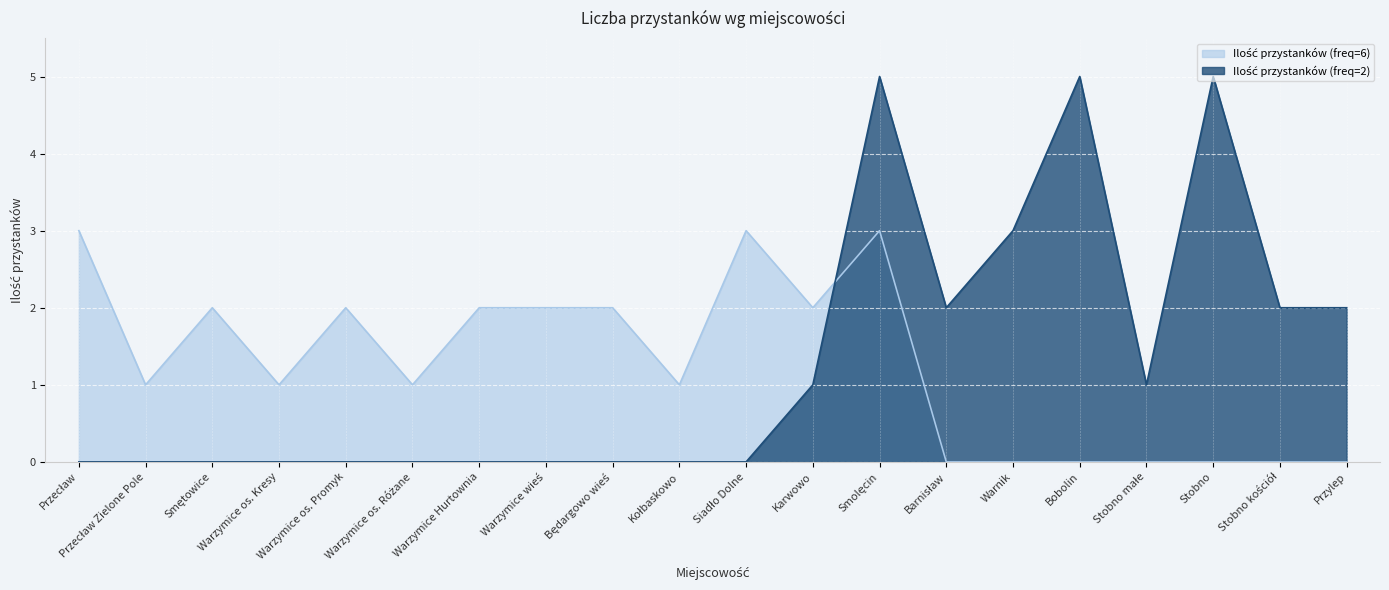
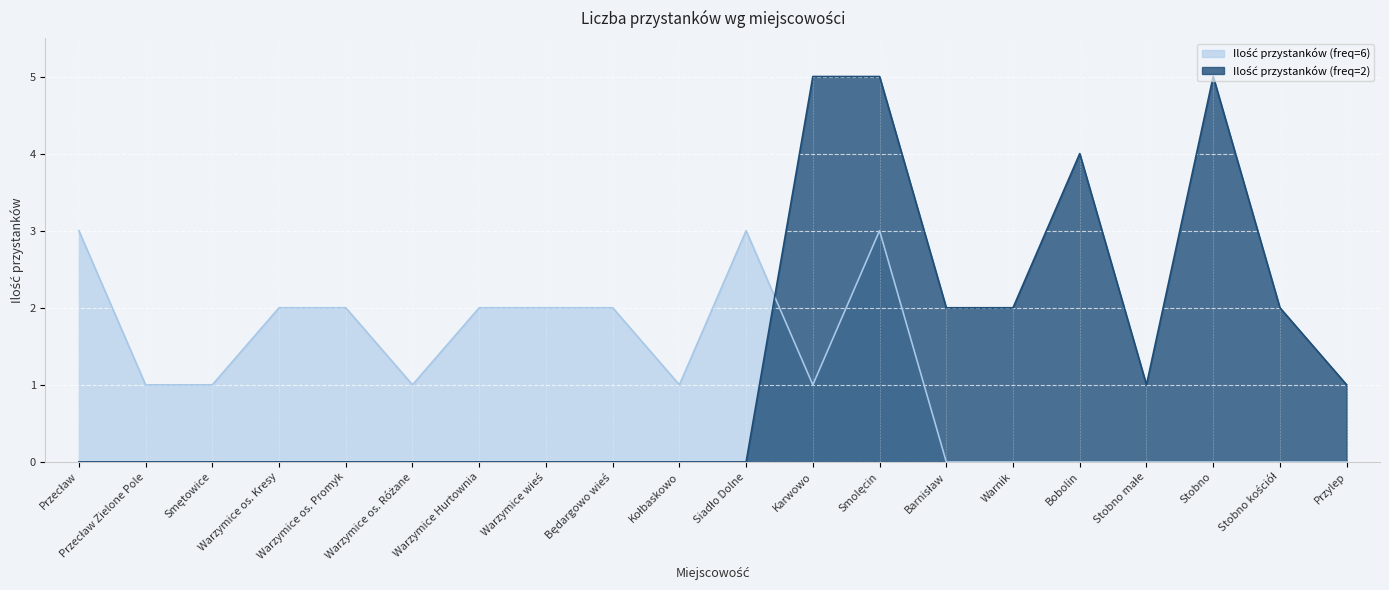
Ilość przystanków (freq=6), Smętowice: 2 -> 1
Ilość przystanków (freq=6), Warzymice os. Kresy: 1 -> 2
Ilość przystanków (freq=6), Karwowo: 2 -> 1
Ilość przystanków (freq=2), Karwowo: 1 -> 5
Ilość przystanków (freq=2), Warnik: 3 -> 2
Ilość przystanków (freq=2), Bobolin: 5 -> 4
Ilość przystanków (freq=2), Przylep: 2 -> 1
